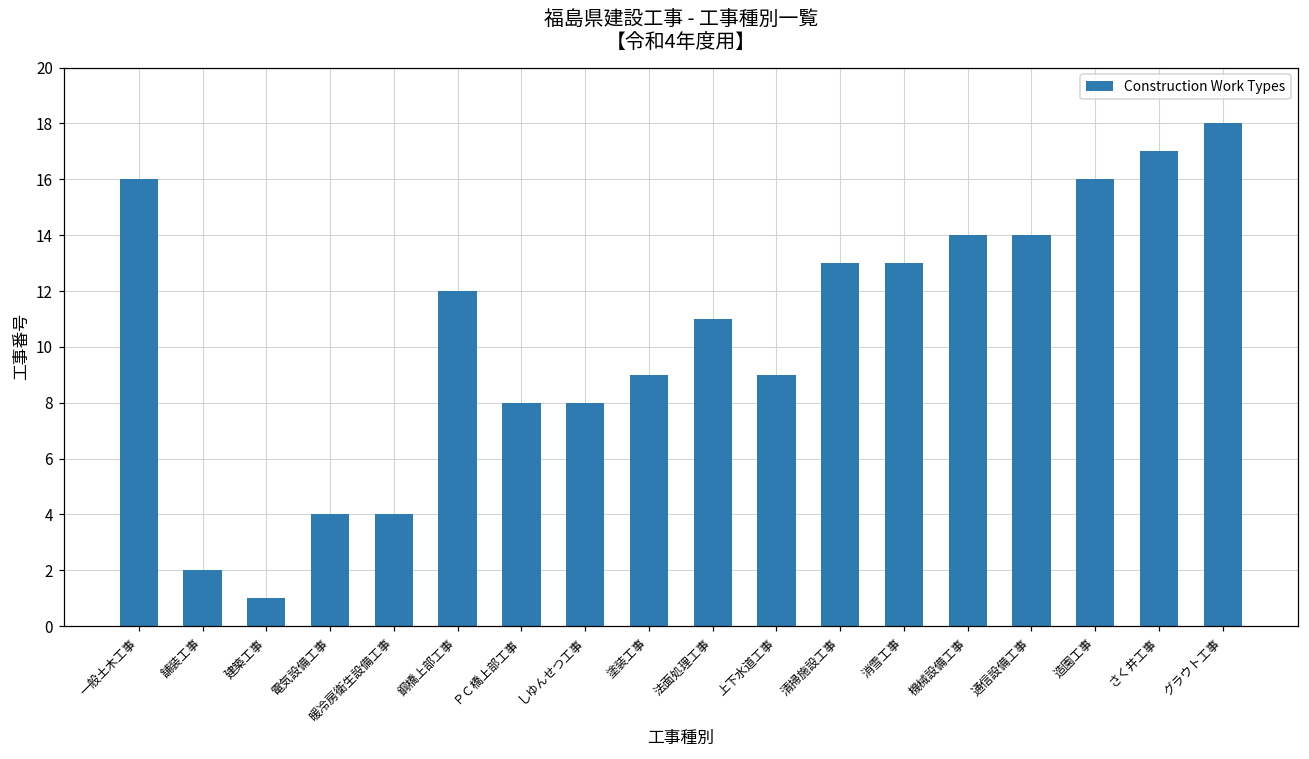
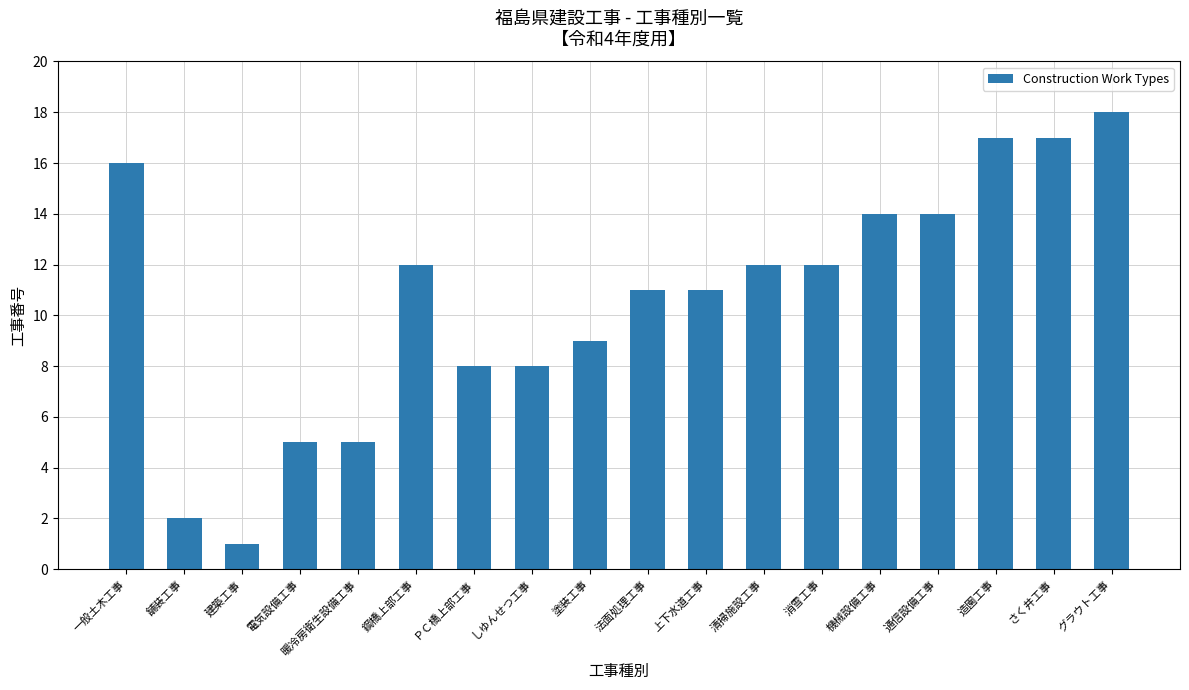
電気設備工事: 4 -> 5
暖冷房衛生設備工事: 4 -> 5
上下水道工事: 9 -> 11
清掃施設工事: 13 -> 12
消雪工事: 13 -> 12
造園工事: 16 -> 17
